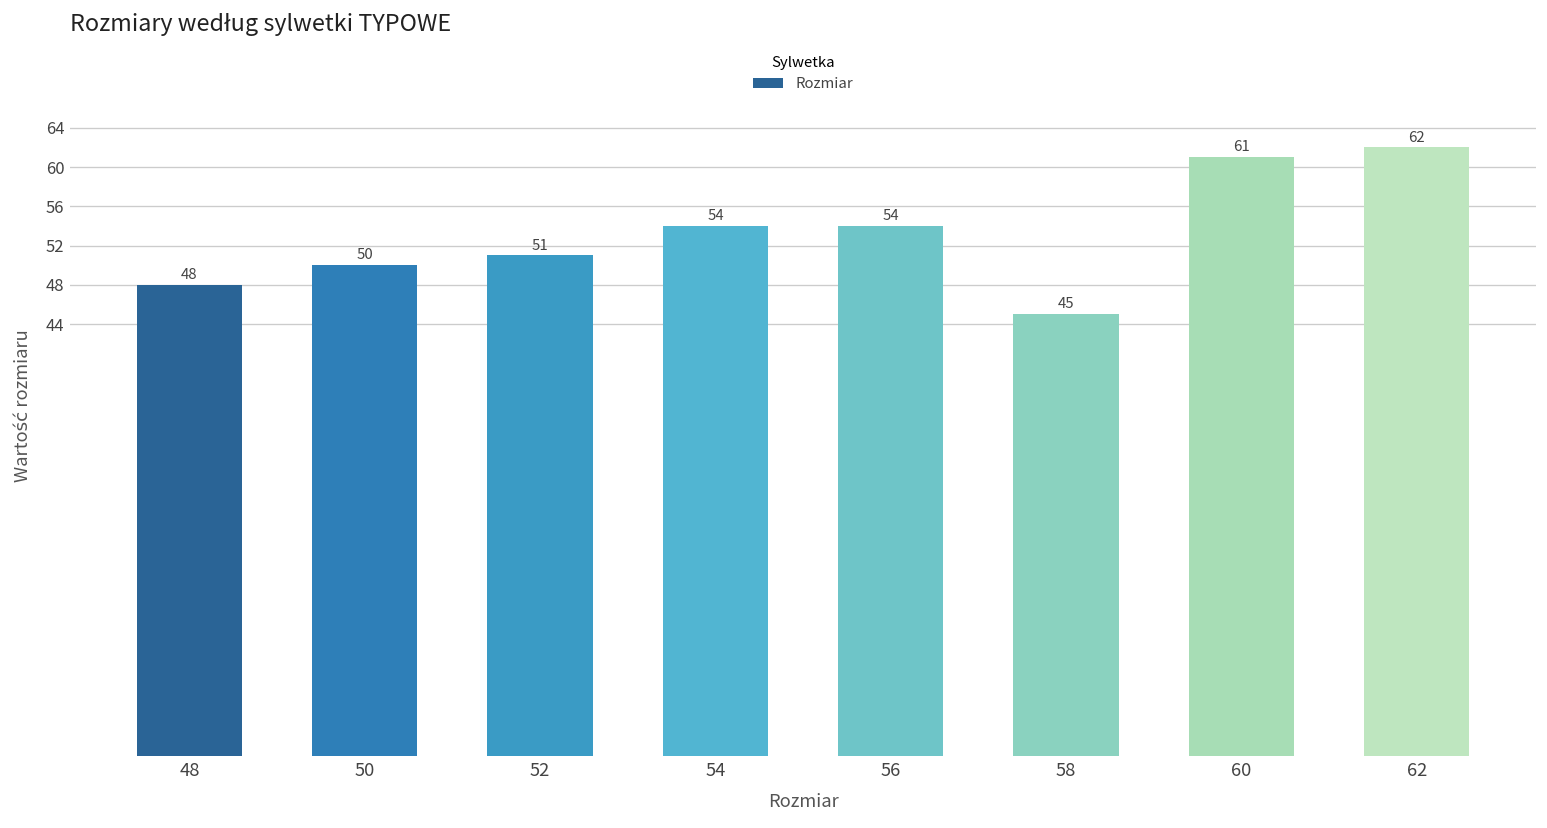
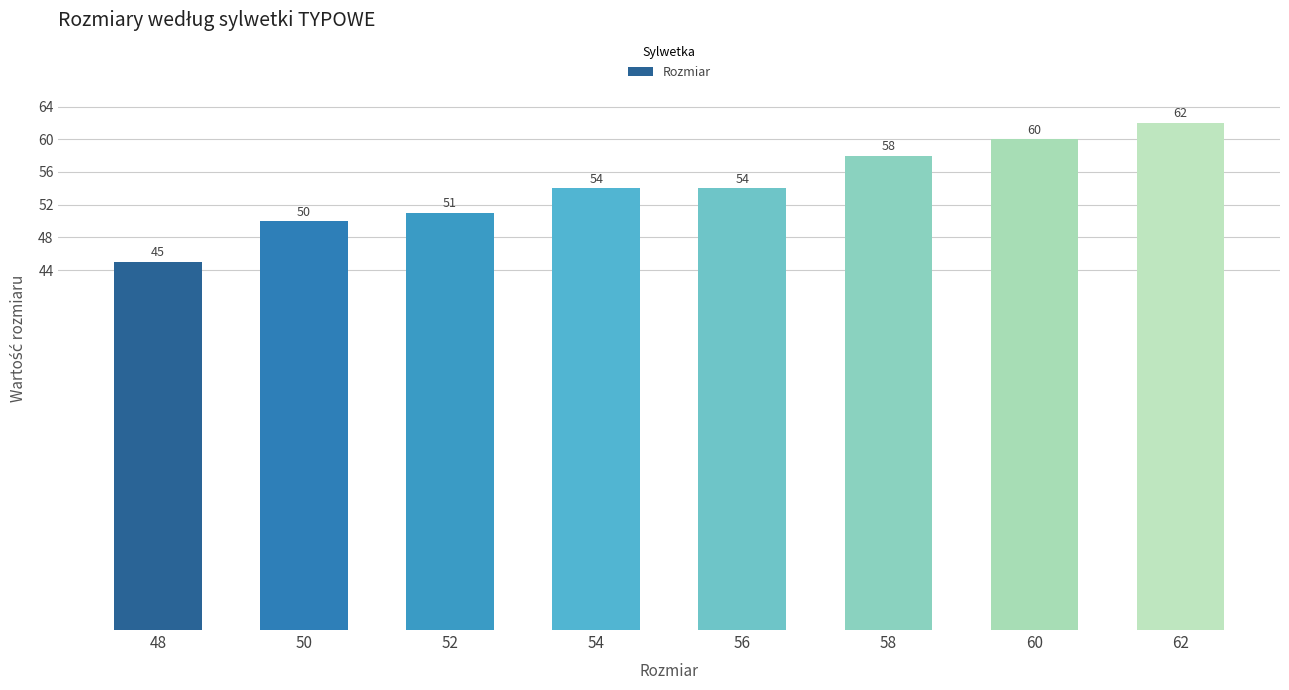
48: 48 -> 45
58: 45 -> 58
60: 61 -> 60
